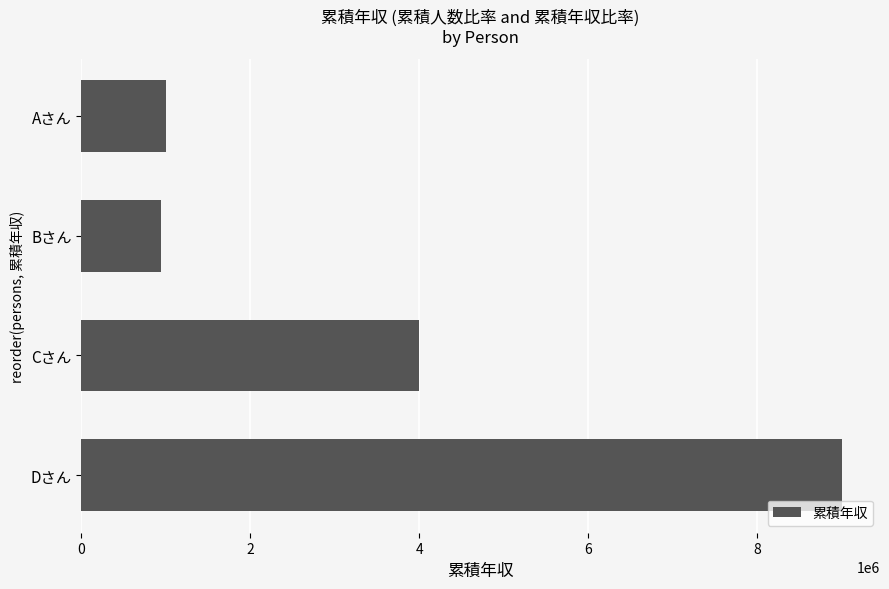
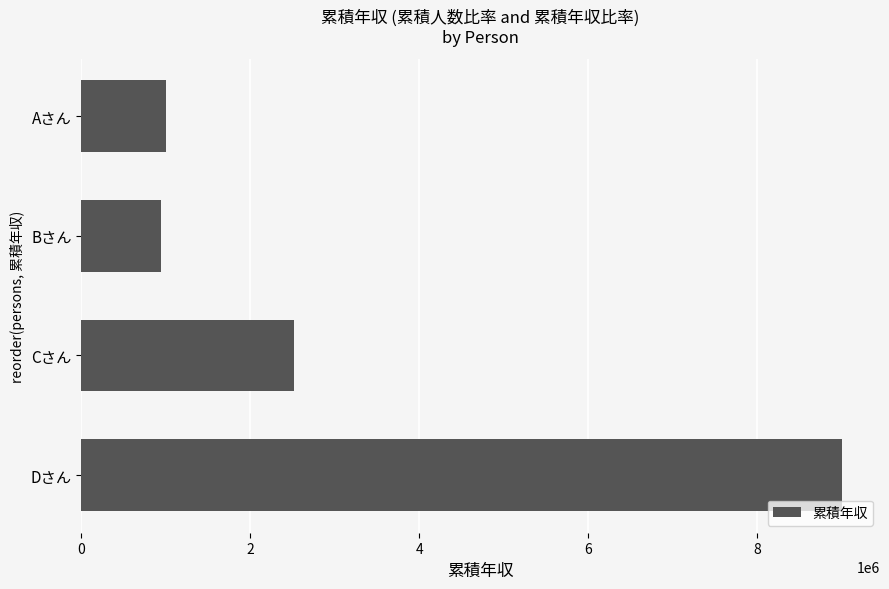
Cさん: 4000000 -> 2500000
